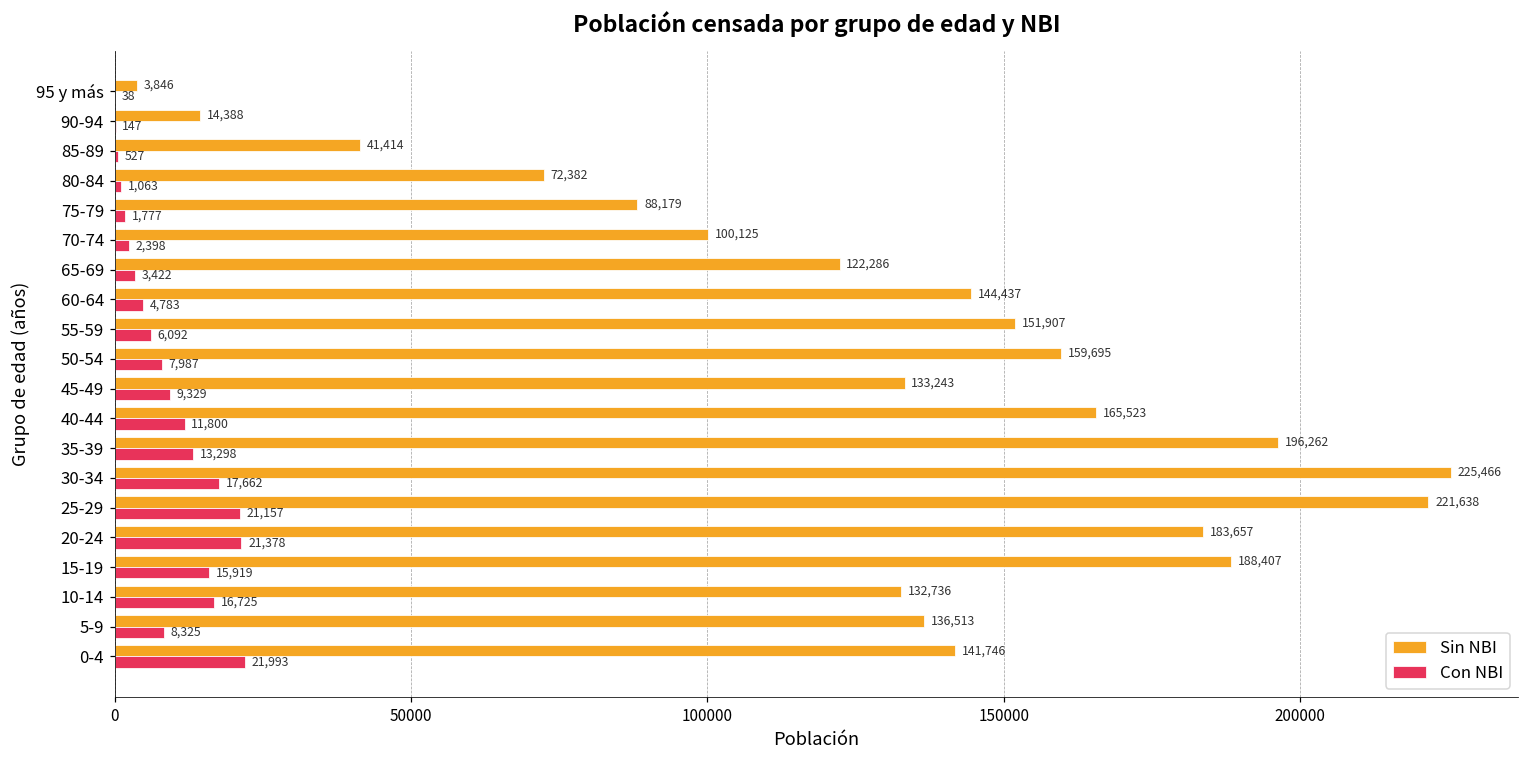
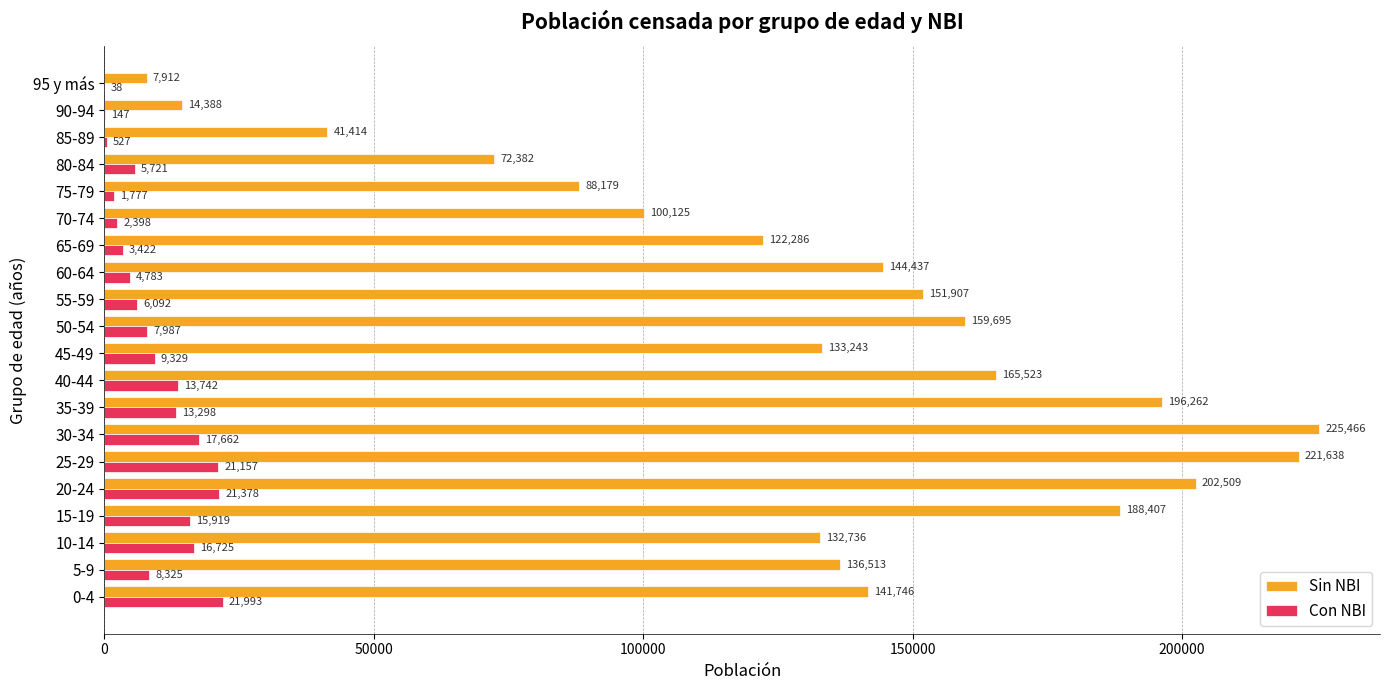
Sin NBI, 95 y más: 3,846 -> 7,912
Con NBI, 80-84: 1,063 -> 5,721
Con NBI, 40-44: 11,800 -> 13,742
Sin NBI, 20-24: 183,657 -> 202,509
